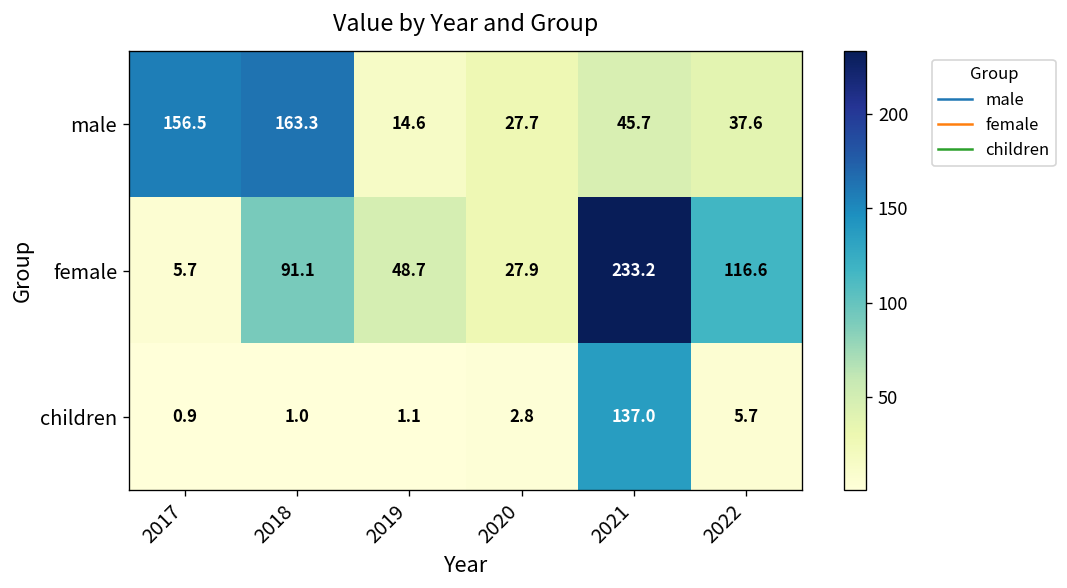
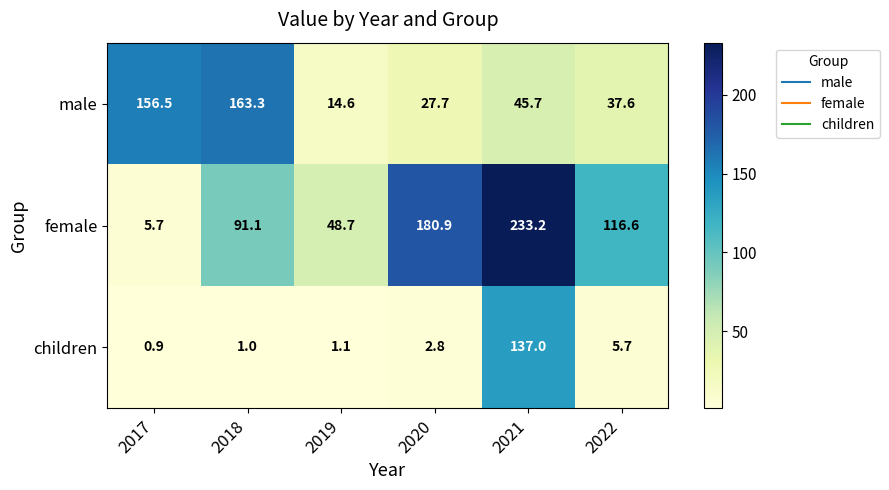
female, 2020: 27.9 -> 180.9
